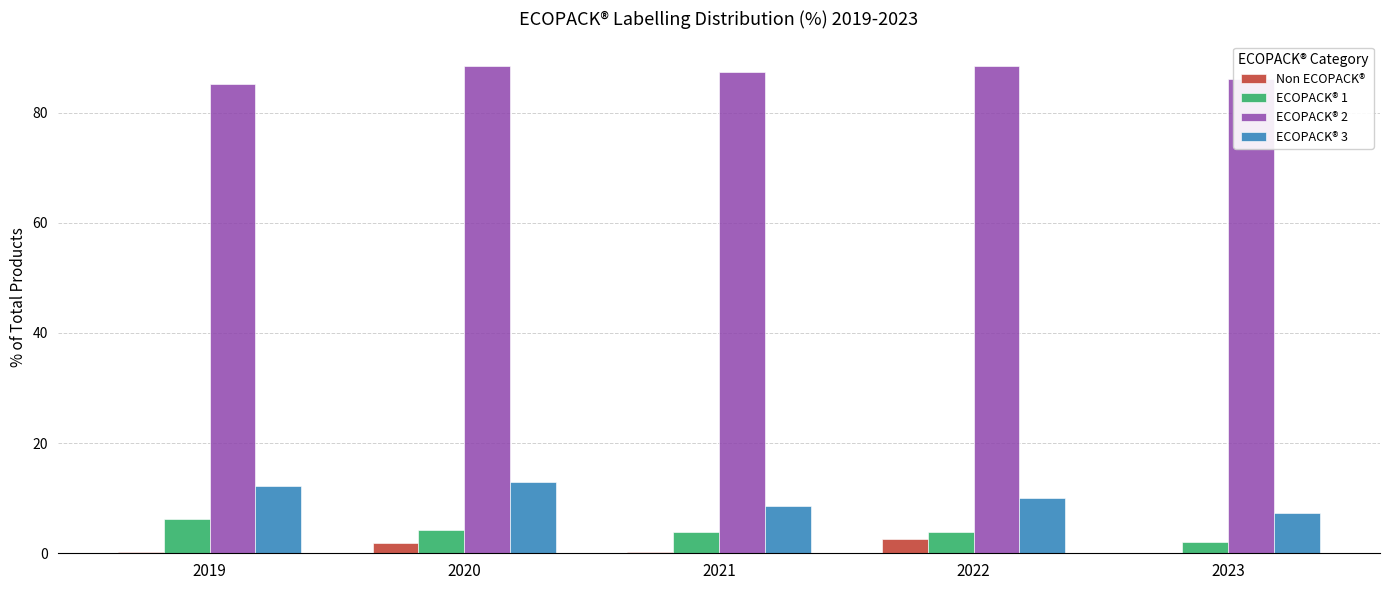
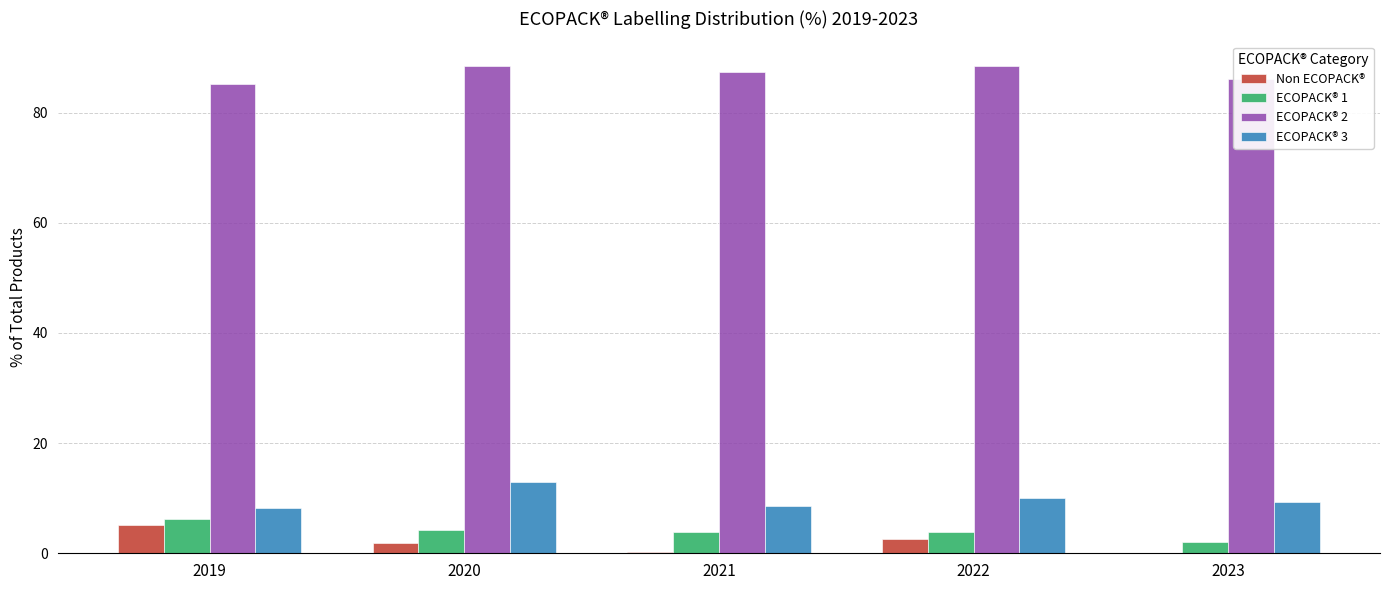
Non ECOPACK®, 2019: 0 -> 5
ECOPACK® 3, 2019: 12 -> 8
ECOPACK® 3, 2023: 7 -> 9
